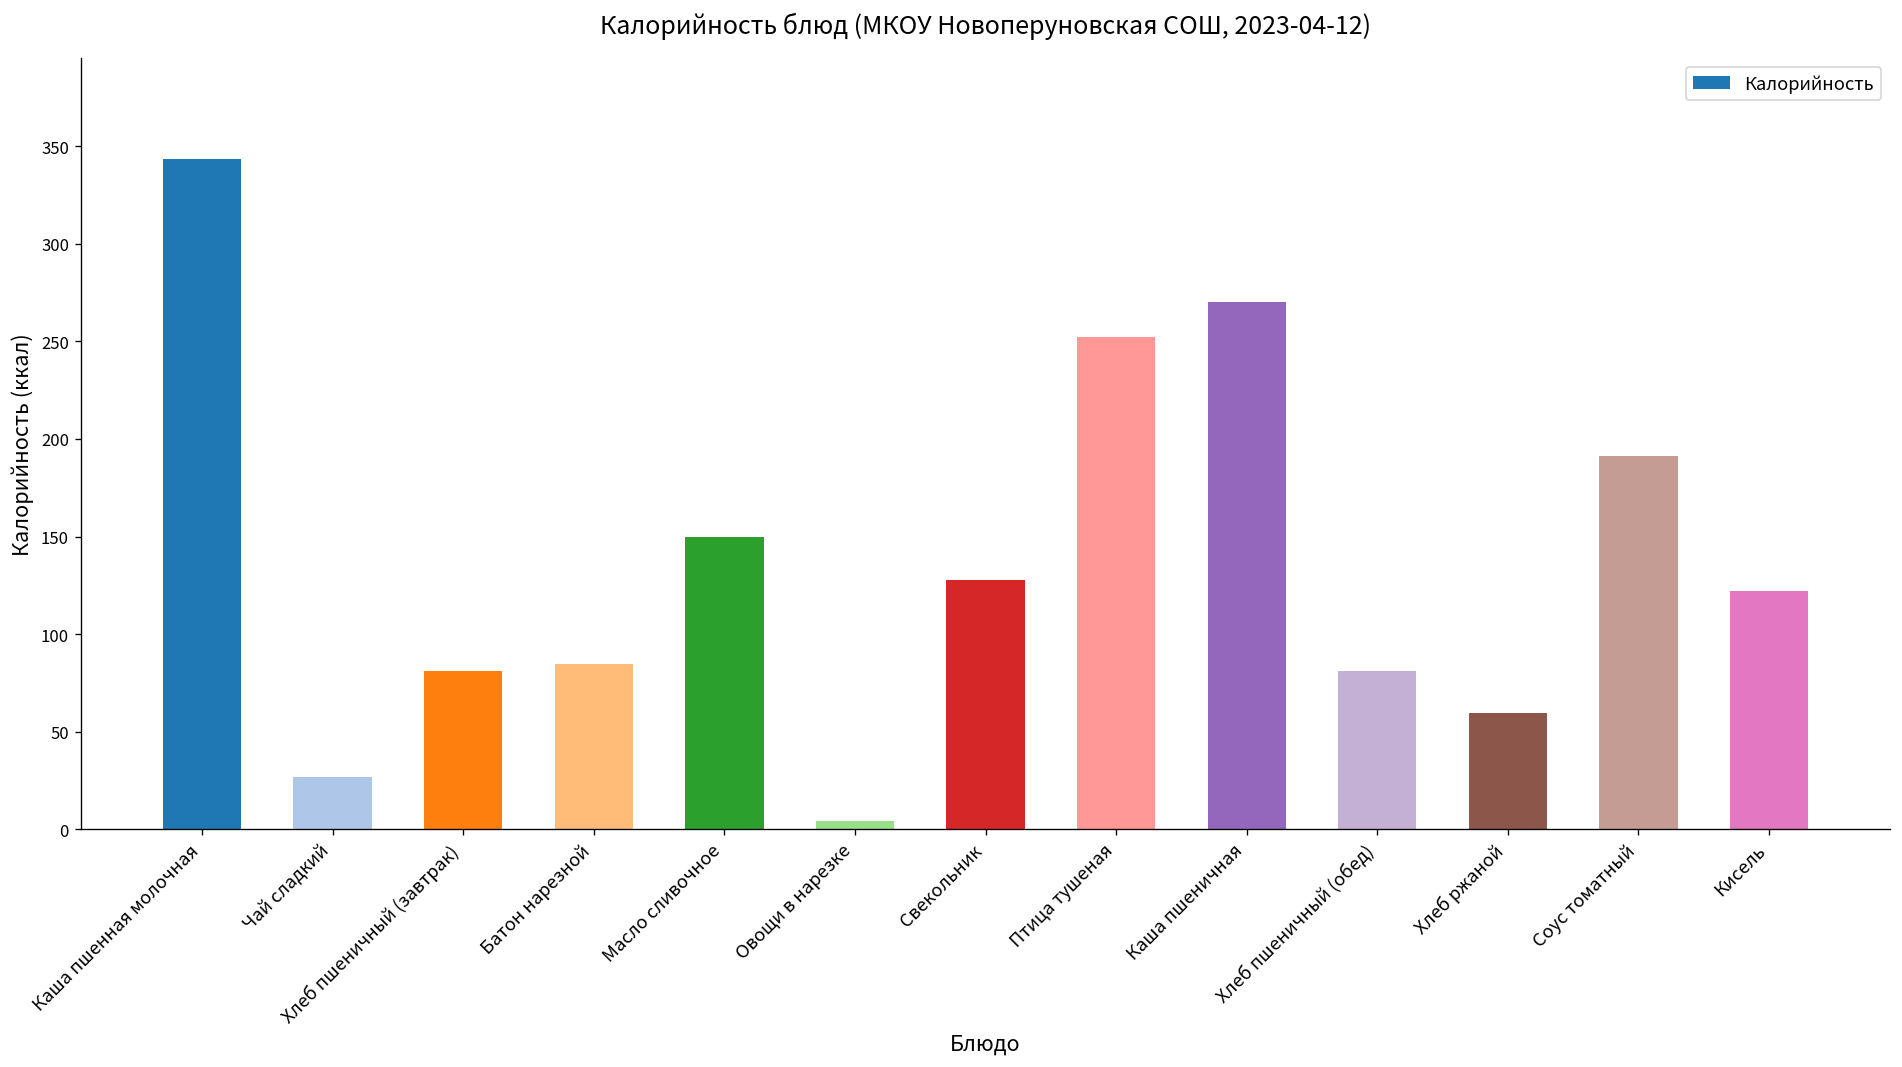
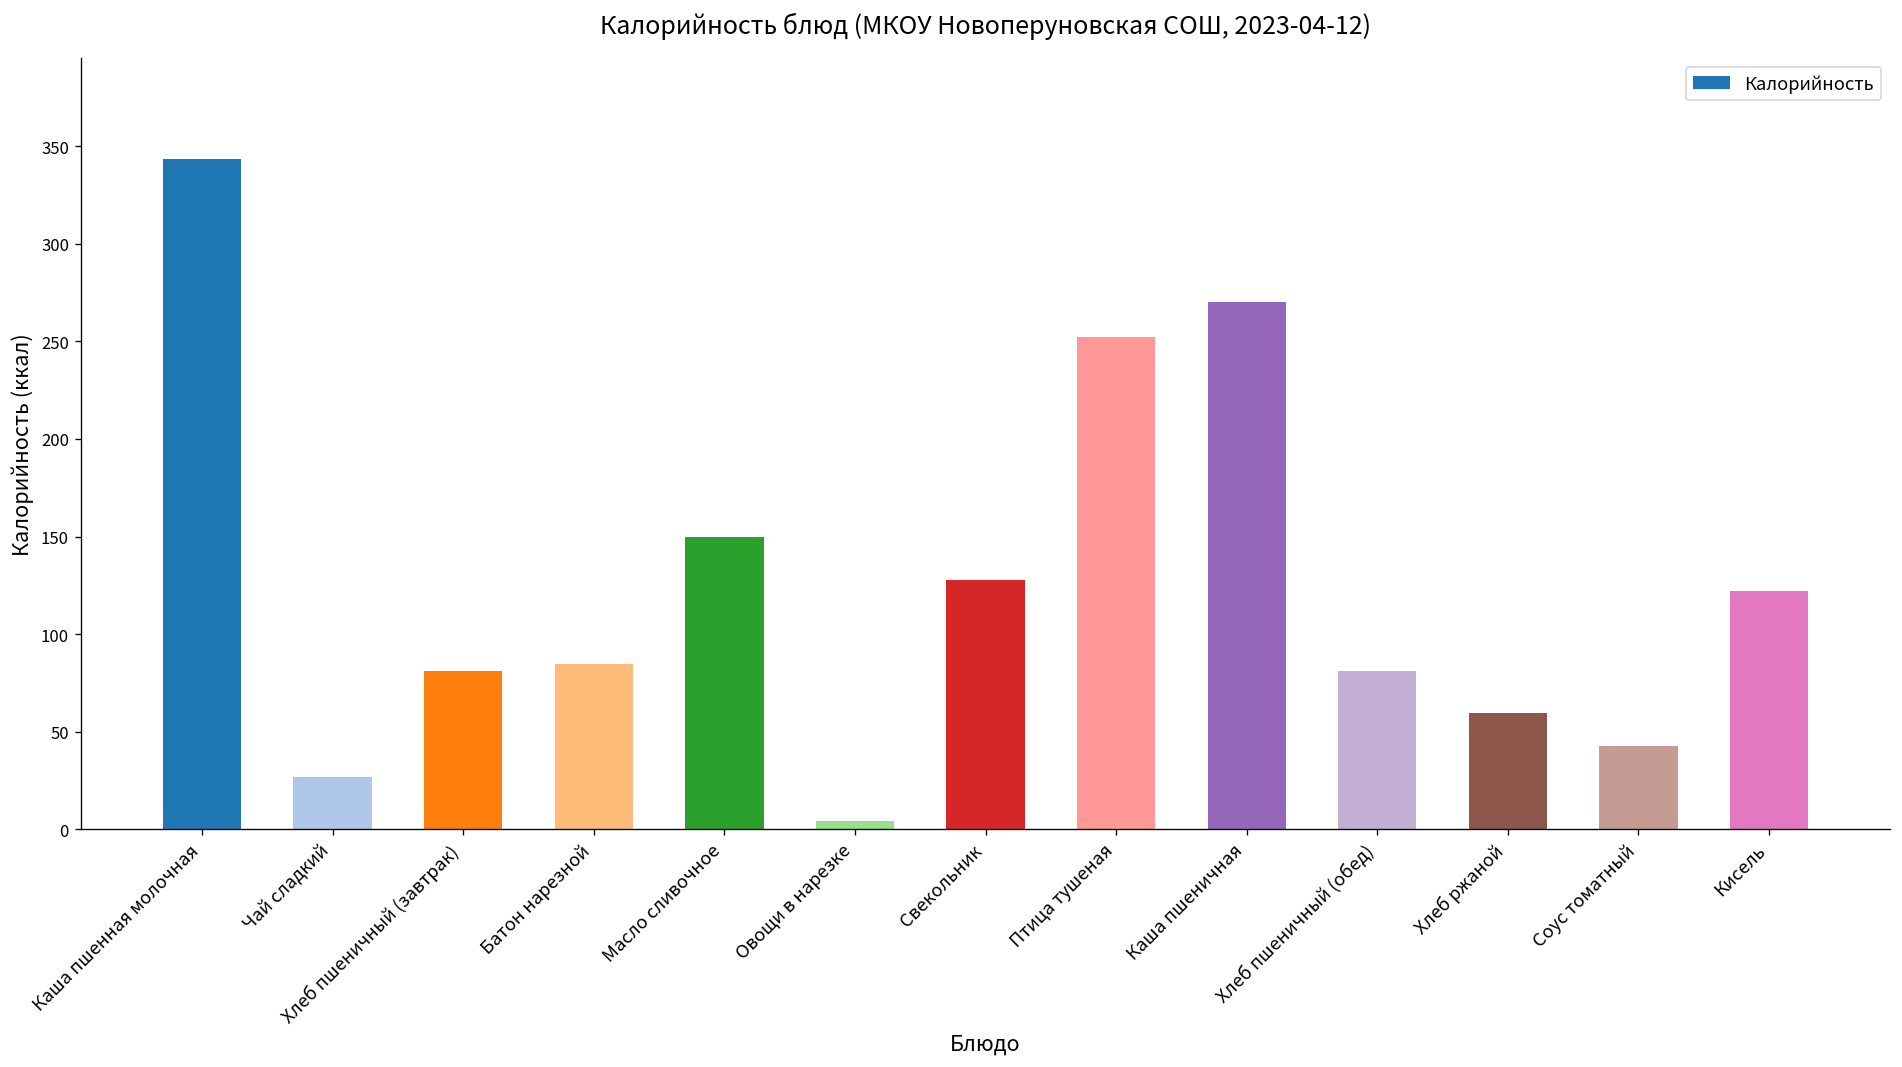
Соус томатный: 191 -> 42
